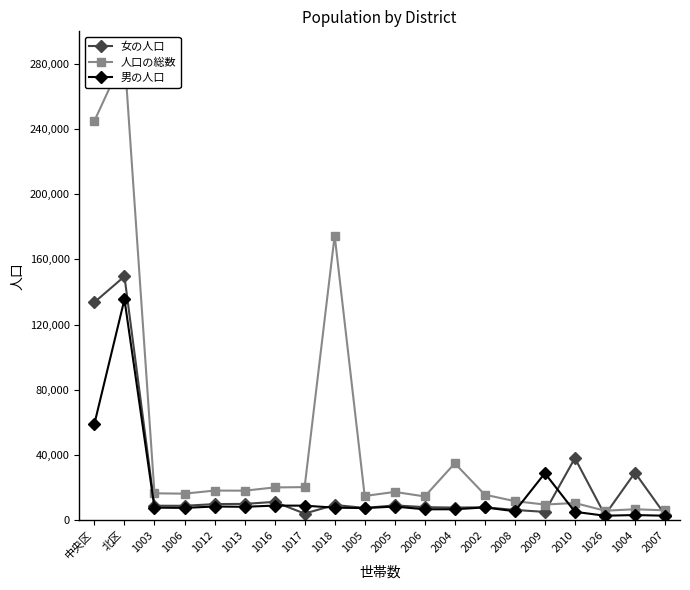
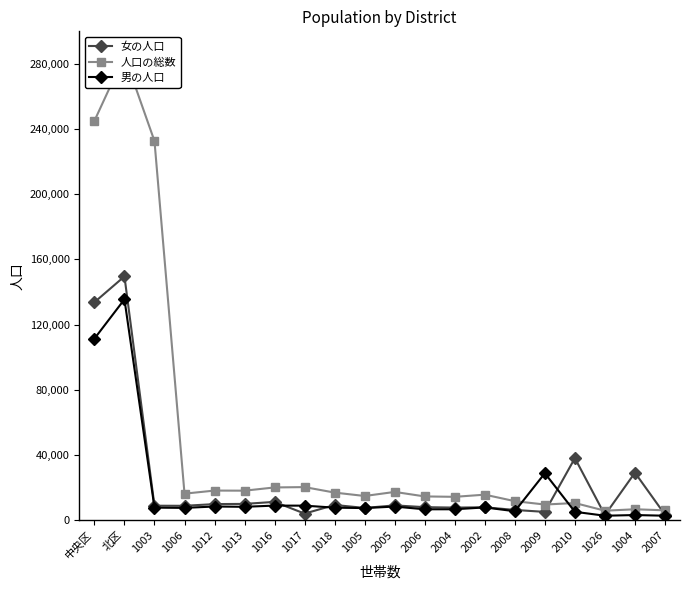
男の人口, 中央区: 59,000 -> 111,000
人口の総数, 1003: 16,000 -> 233,000
人口の総数, 1018: 175,000 -> 17,000
人口の総数, 2004: 35,000 -> 14,000
